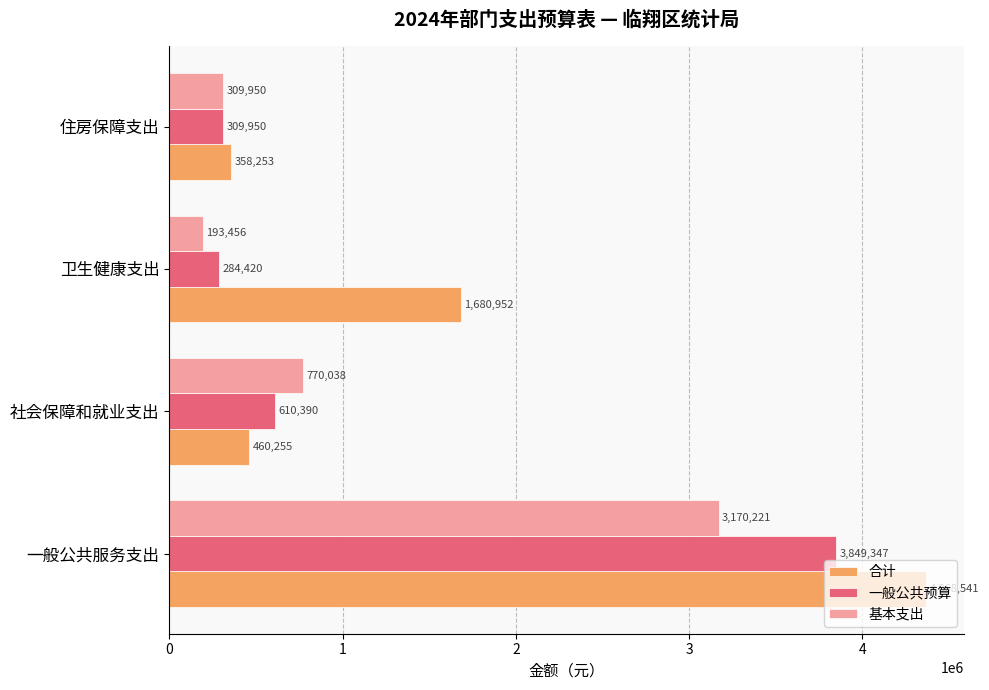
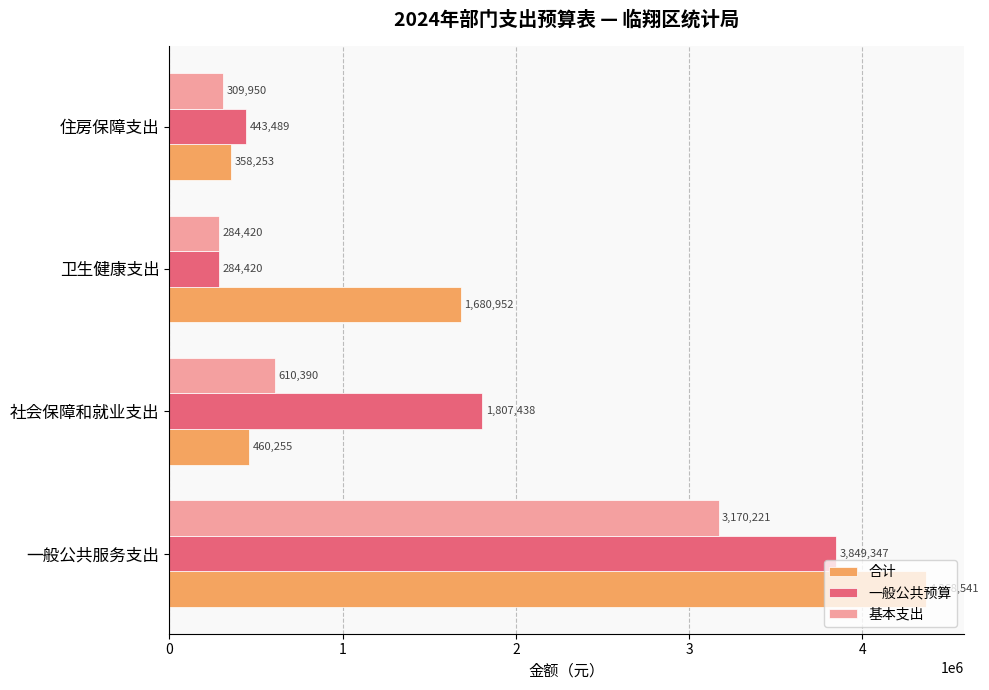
一般公共预算, 住房保障支出: 309,950 -> 443,489
基本支出, 卫生健康支出: 193,456 -> 284,420
基本支出, 社会保障和就业支出: 770,038 -> 610,390
一般公共预算, 社会保障和就业支出: 610,390 -> 1,807,438
